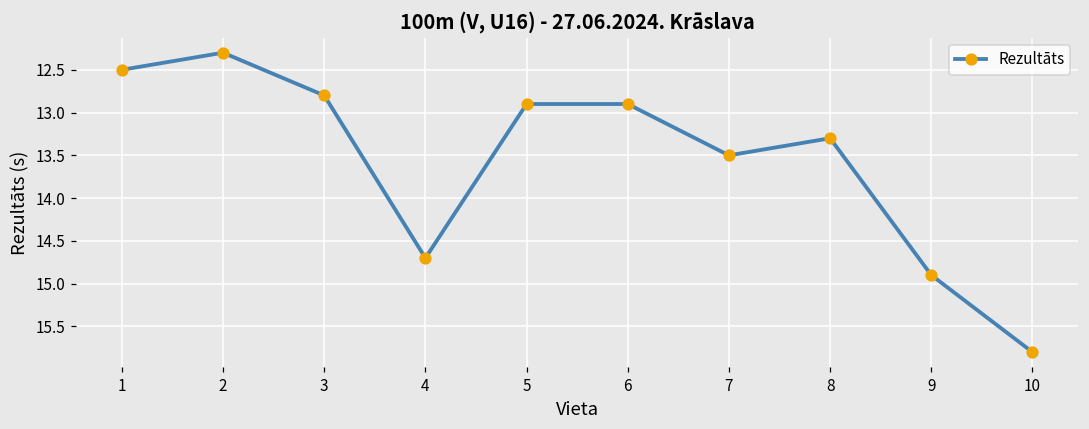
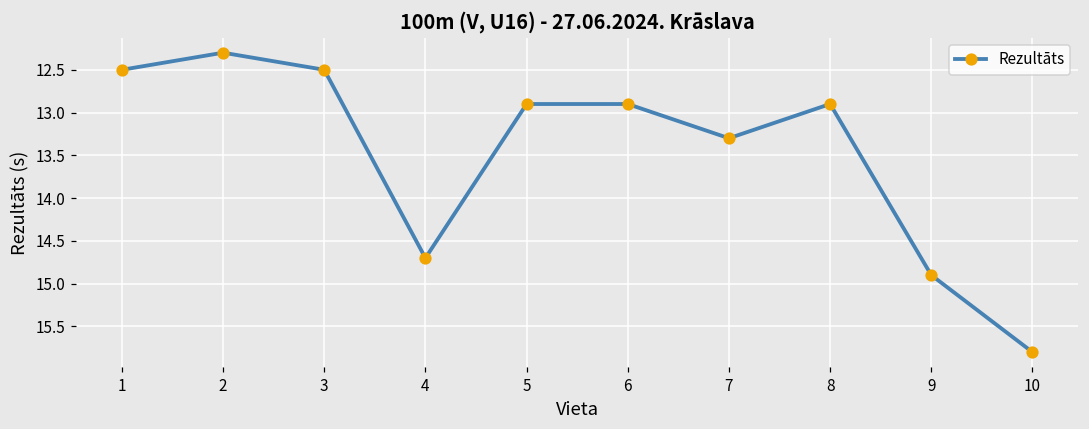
3: 12.8 -> 12.5
7: 13.5 -> 13.3
8: 13.3 -> 12.9
